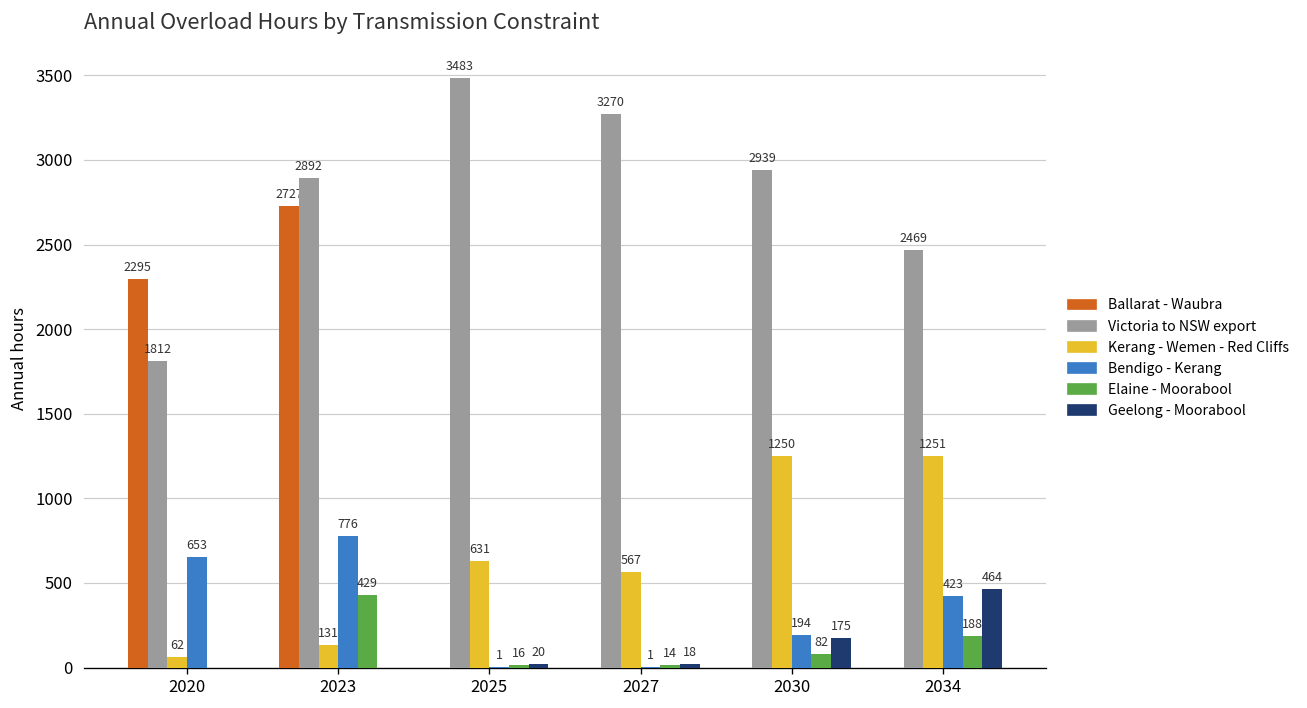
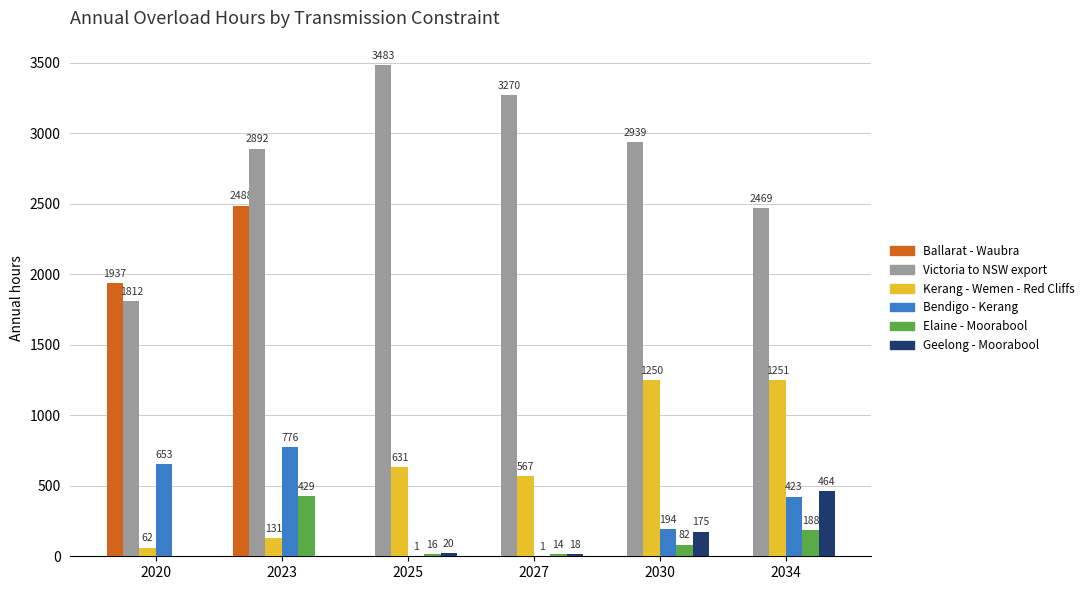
Ballarat - Waubra, 2020: 2295 -> 1937
Ballarat - Waubra, 2023: 2727 -> 2488
